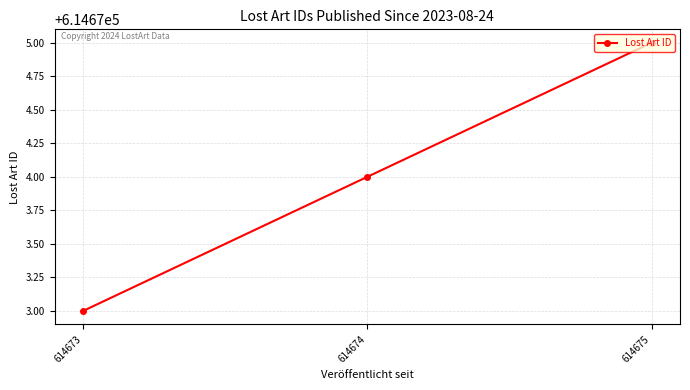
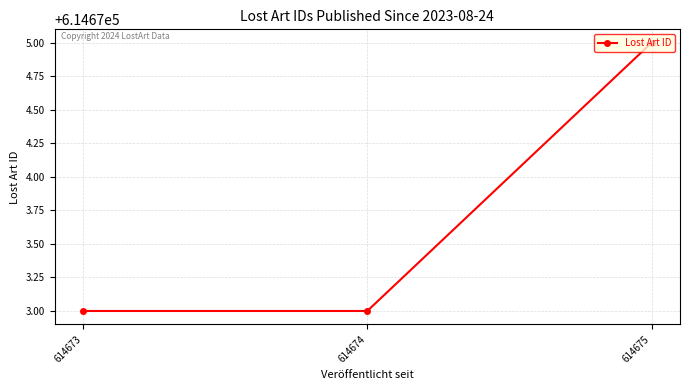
614674: 614674 -> 614673
